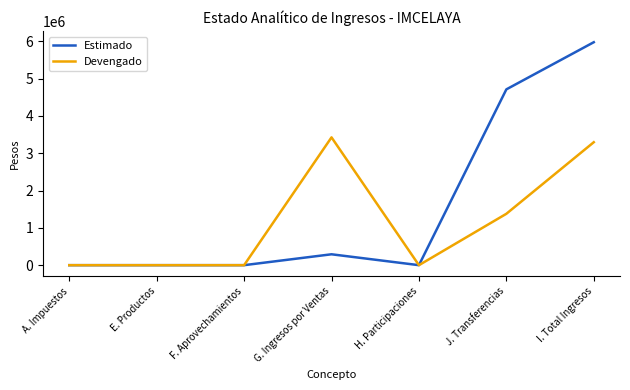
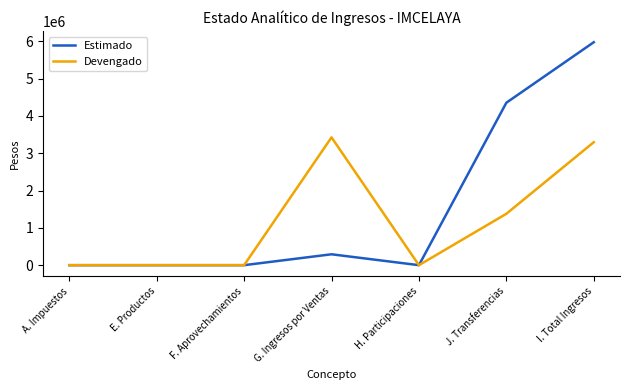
Estimado, J. Transferencias: 4700000 -> 4400000
